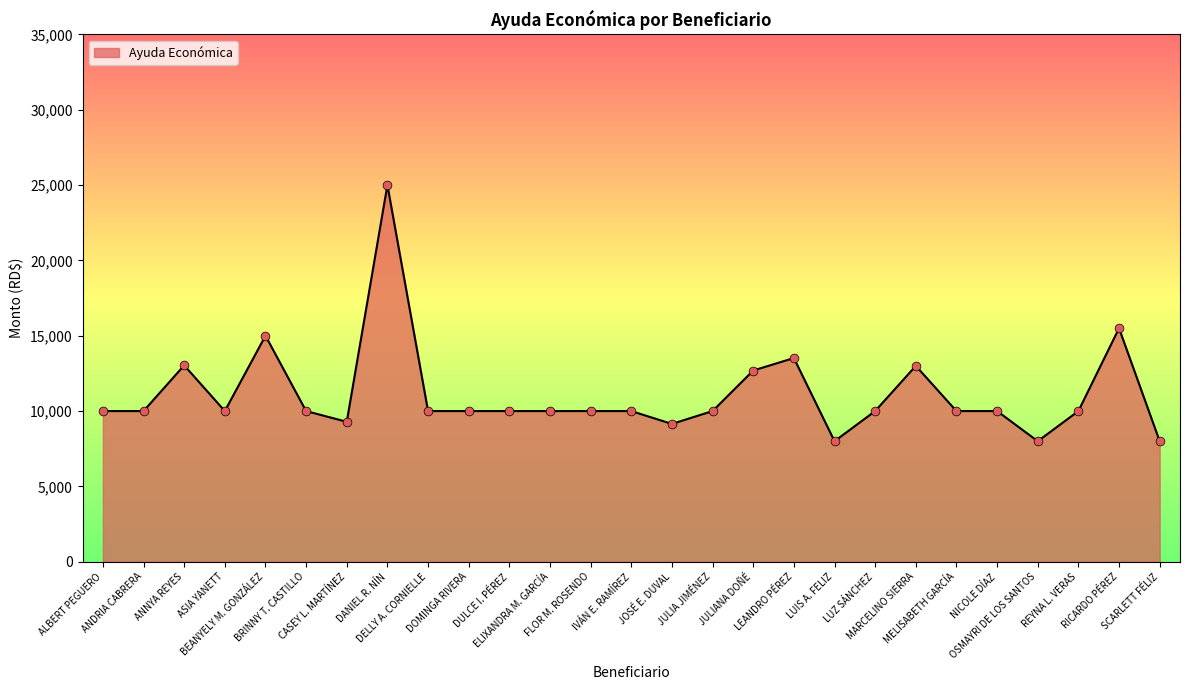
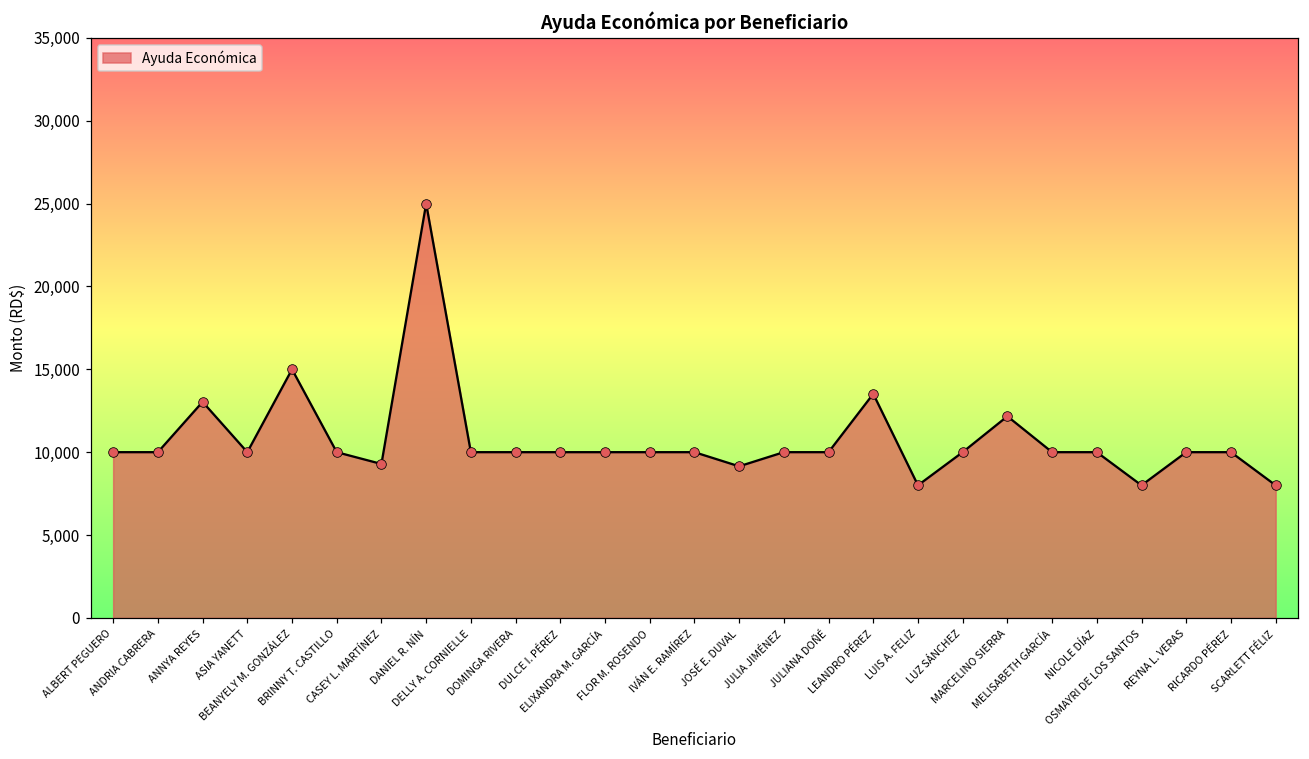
JULIANA DOÑÉ: 12,700 -> 10,000
MARCELINO SIERRA: 13,000 -> 12,200
RICARDO PÉREZ: 15,500 -> 10,000
